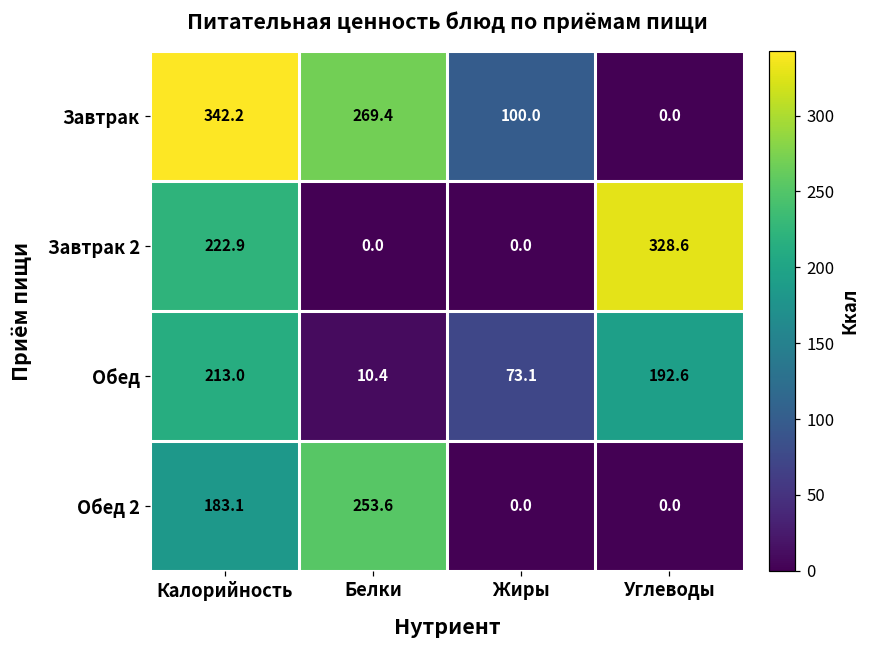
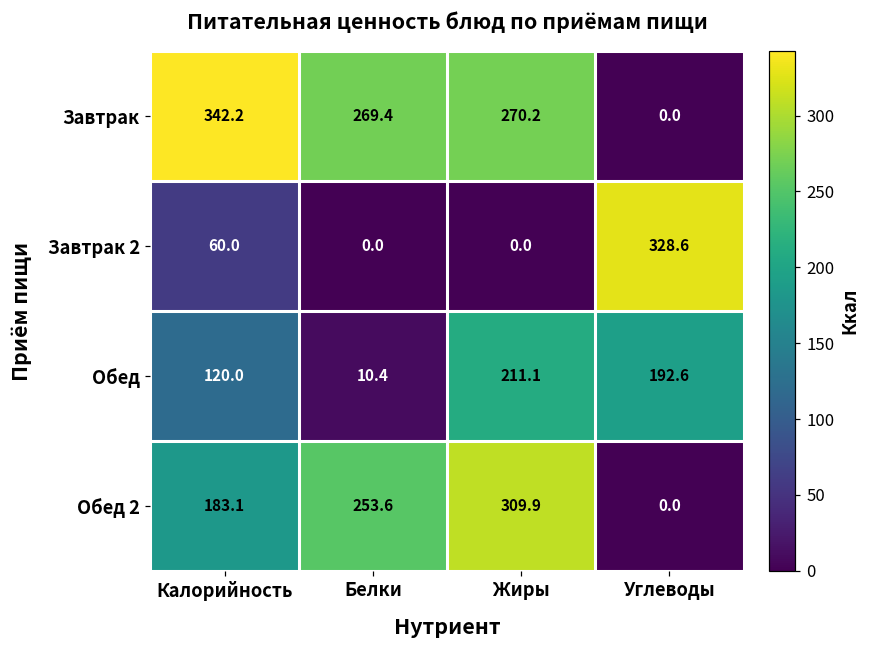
Завтрак, Жиры: 100.0 -> 270.2
Завтрак 2, Калорийность: 222.9 -> 60.0
Обед, Калорийность: 213.0 -> 120.0
Обед, Жиры: 73.1 -> 211.1
Обед 2, Жиры: 0.0 -> 309.9
